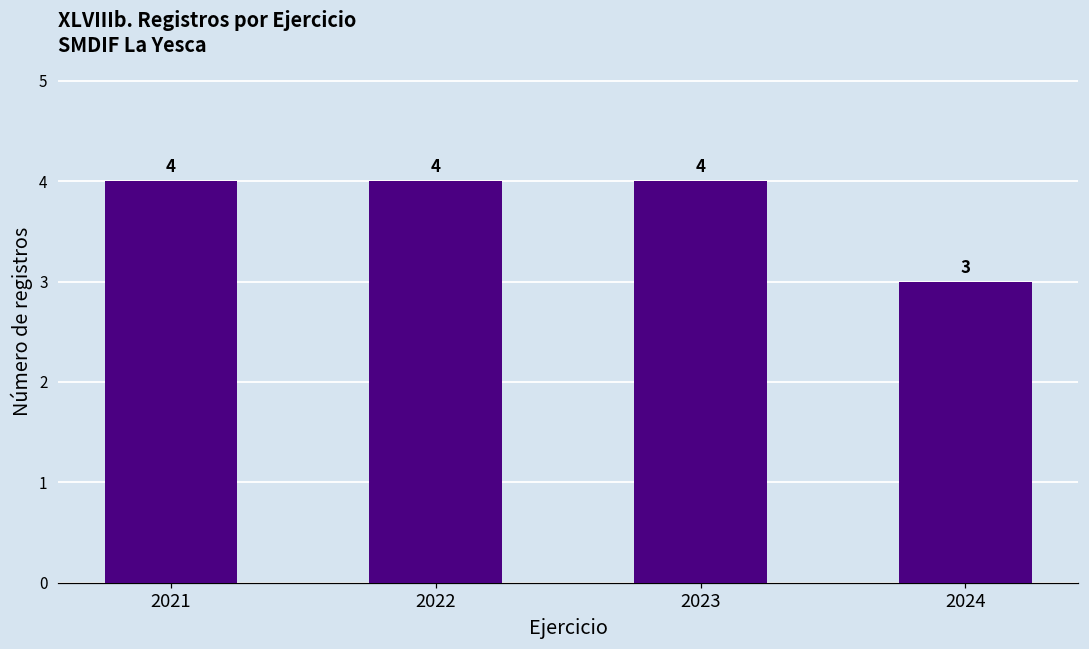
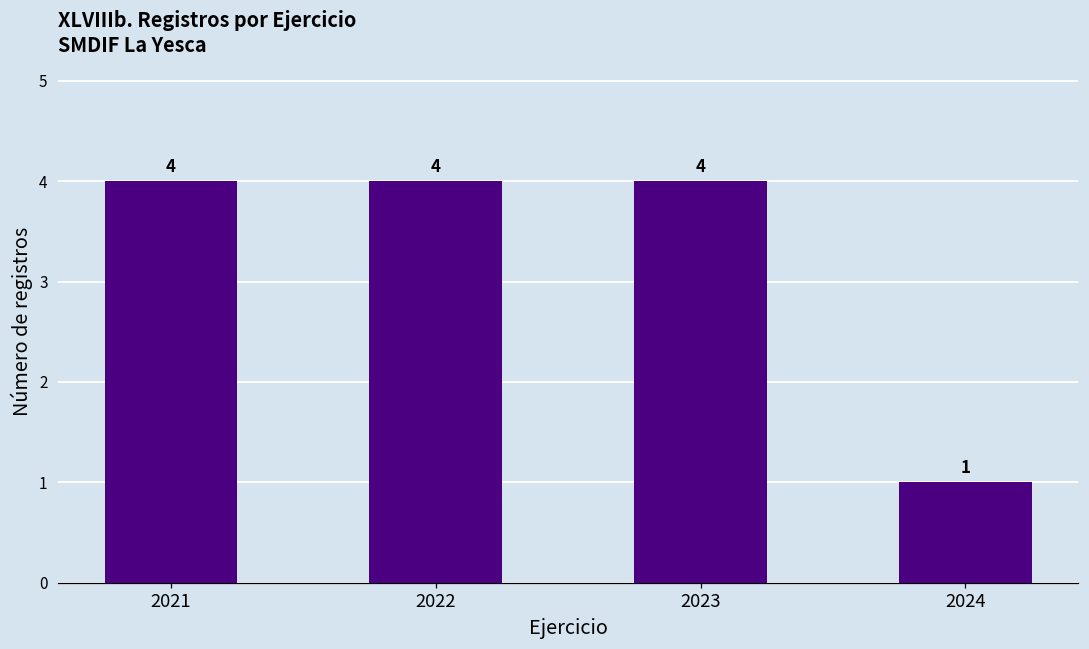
2024: 3 -> 1
